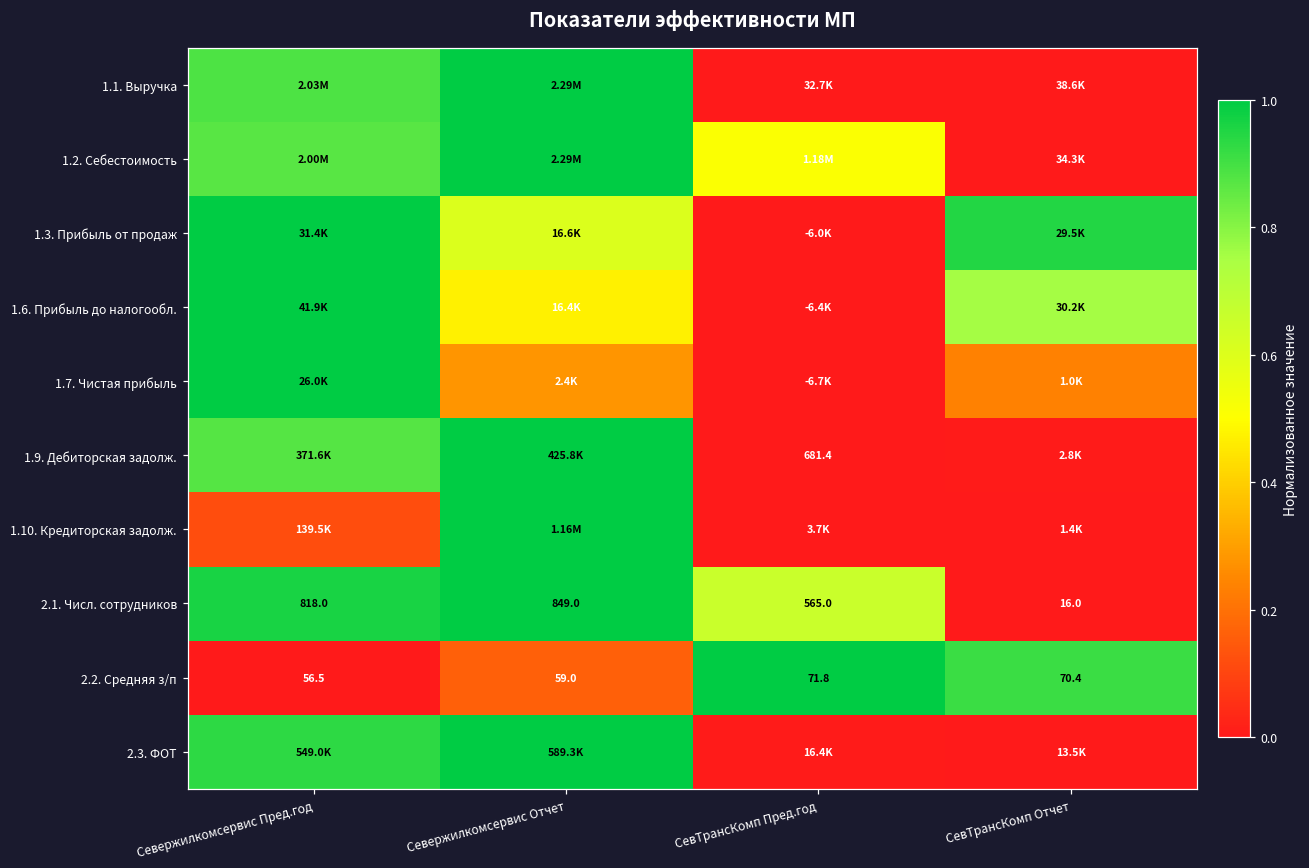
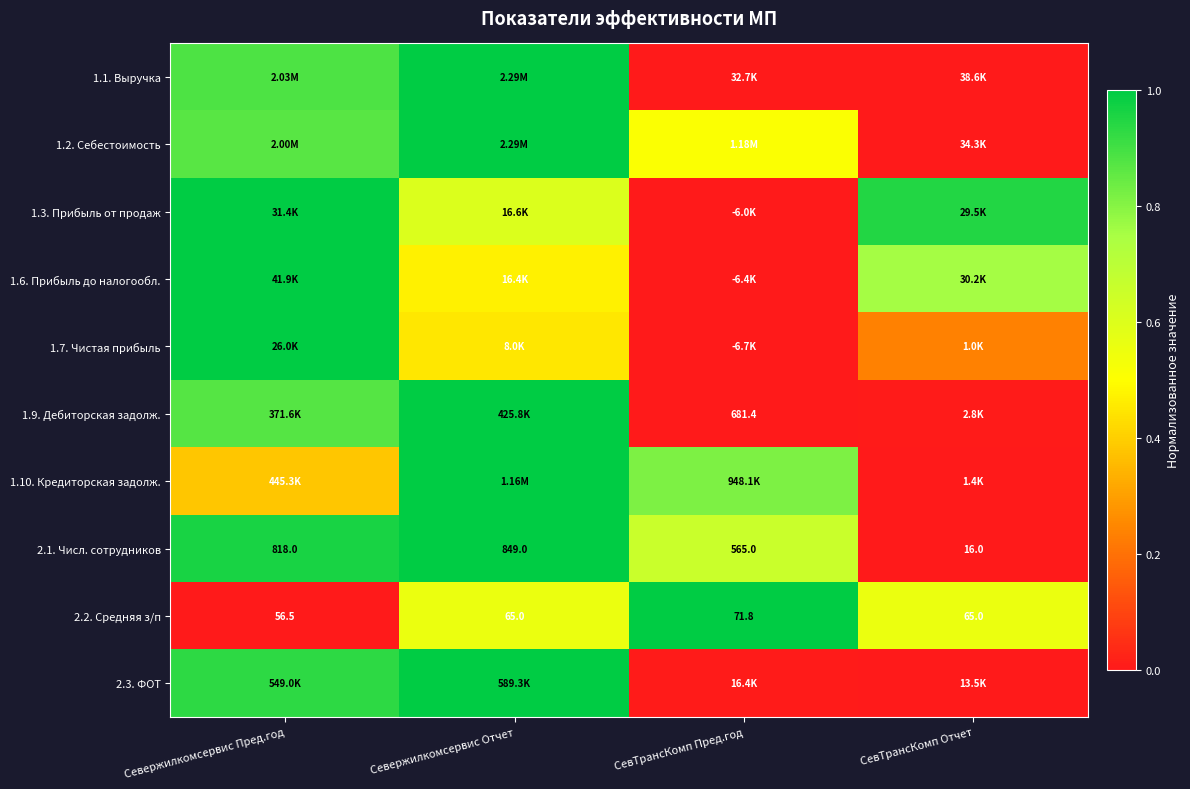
1.7. Чистая прибыль, Севержилкомсервис Отчет: 2.4K -> 8.0K
1.10. Кредиторская задолж., Севержилкомсервис Пред.год: 139.5K -> 445.3K
1.10. Кредиторская задолж., СевТрансКомп Пред.год: 3.7K -> 948.1K
2.2. Средняя з/п, Севержилкомсервис Отчет: 59.0 -> 65.0
2.2. Средняя з/п, СевТрансКомп Отчет: 70.4 -> 65.0
